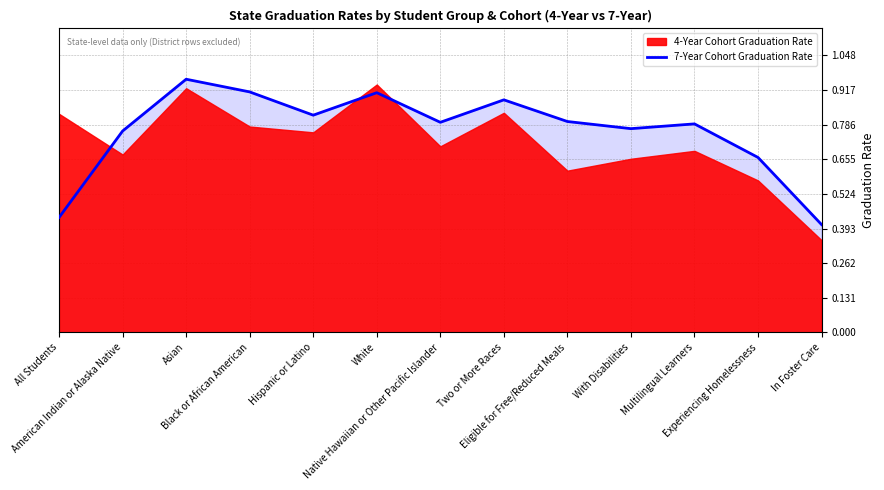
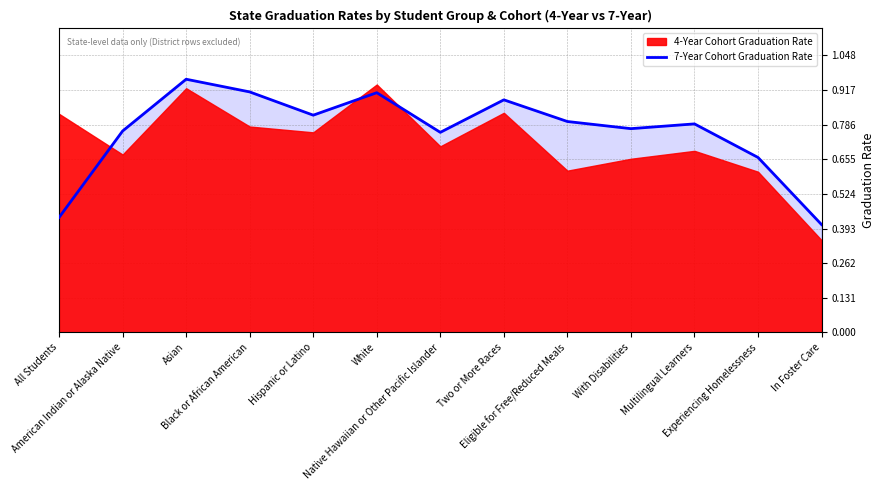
7-Year Cohort Graduation Rate, Native Hawaiian or Other Pacific Islander: 0.80 -> 0.76
4-Year Cohort Graduation Rate, Experiencing Homelessness: 0.58 -> 0.61
